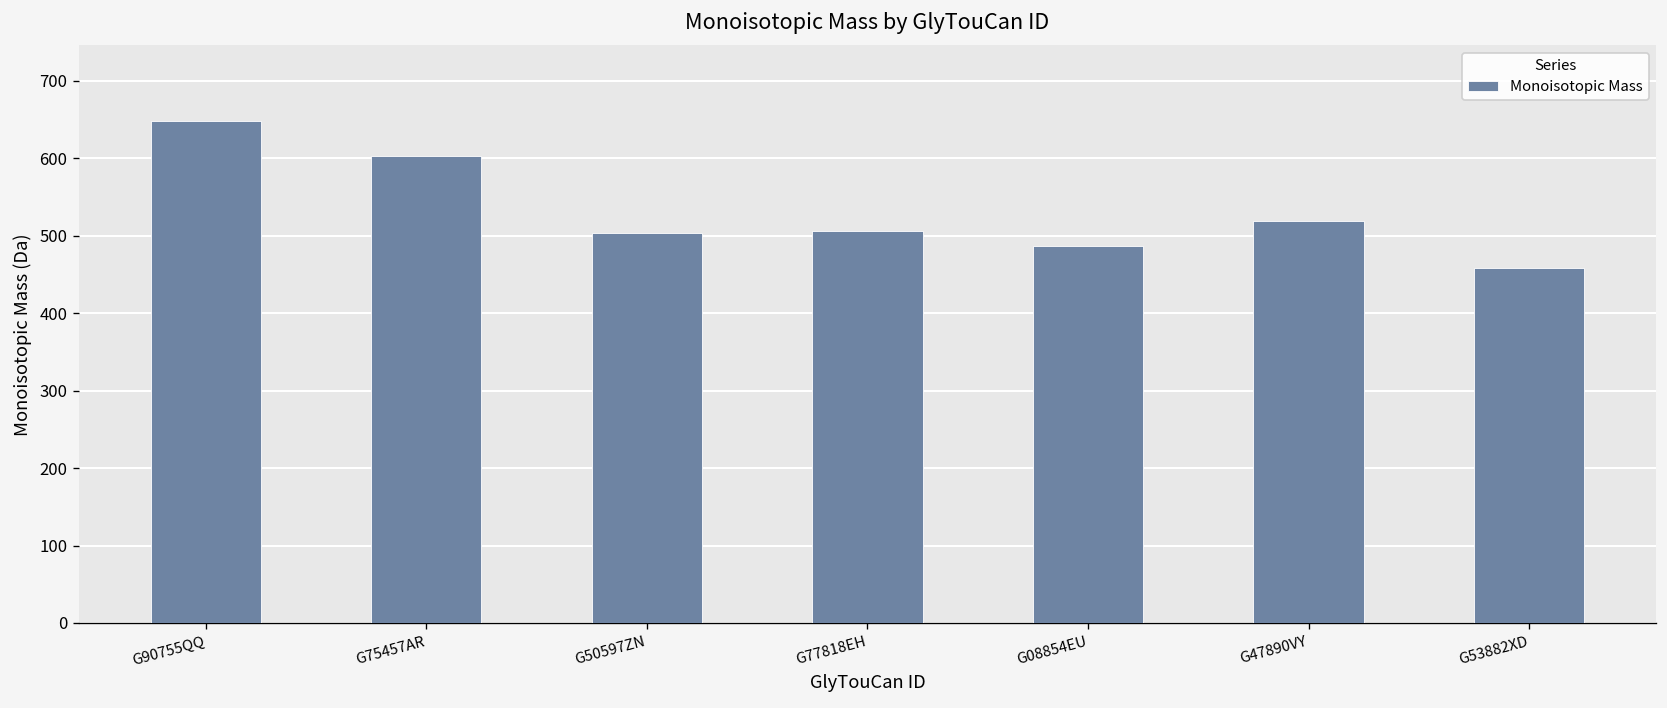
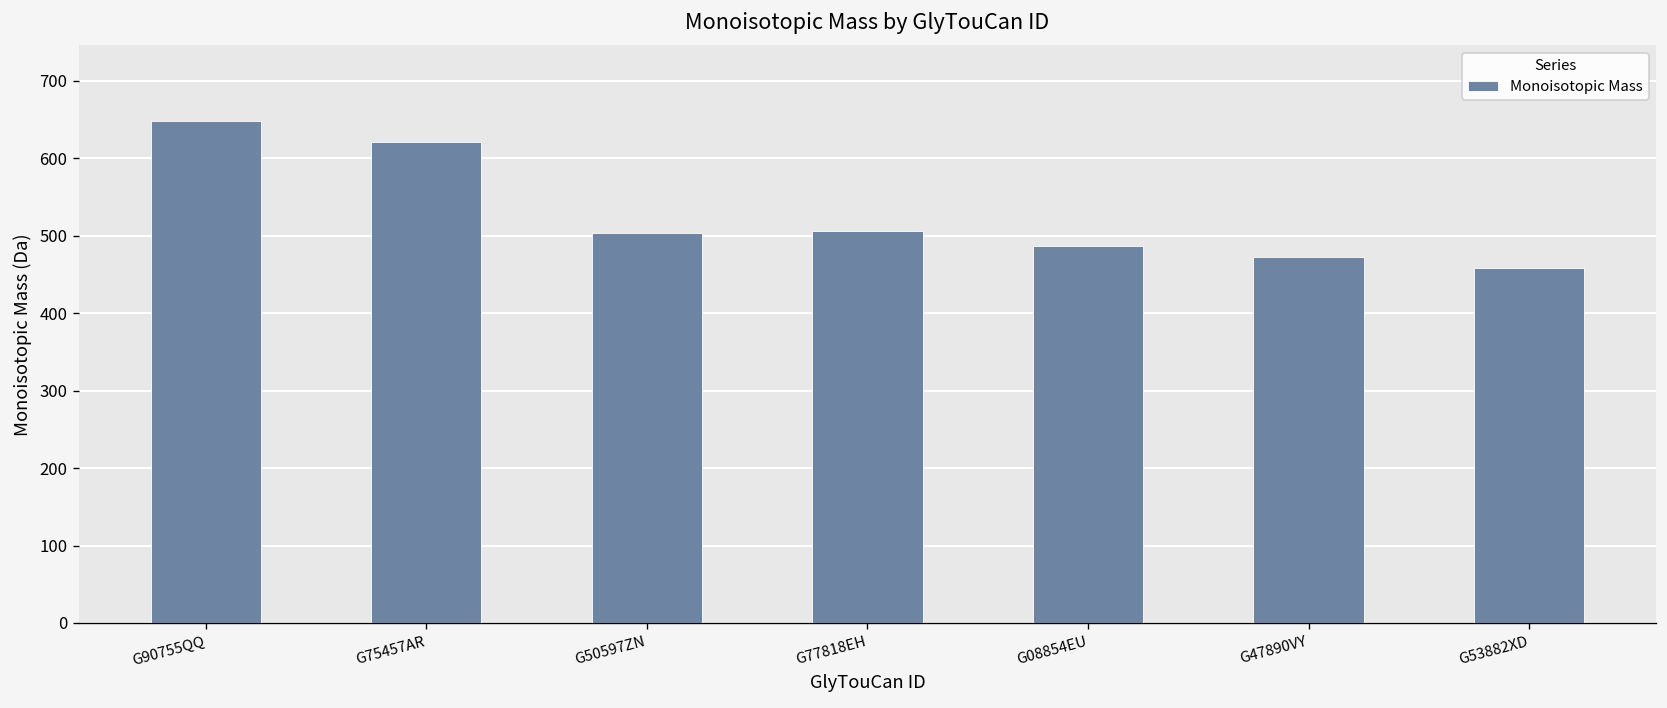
G75457AR: 600 -> 620
G47890VY: 520 -> 470
